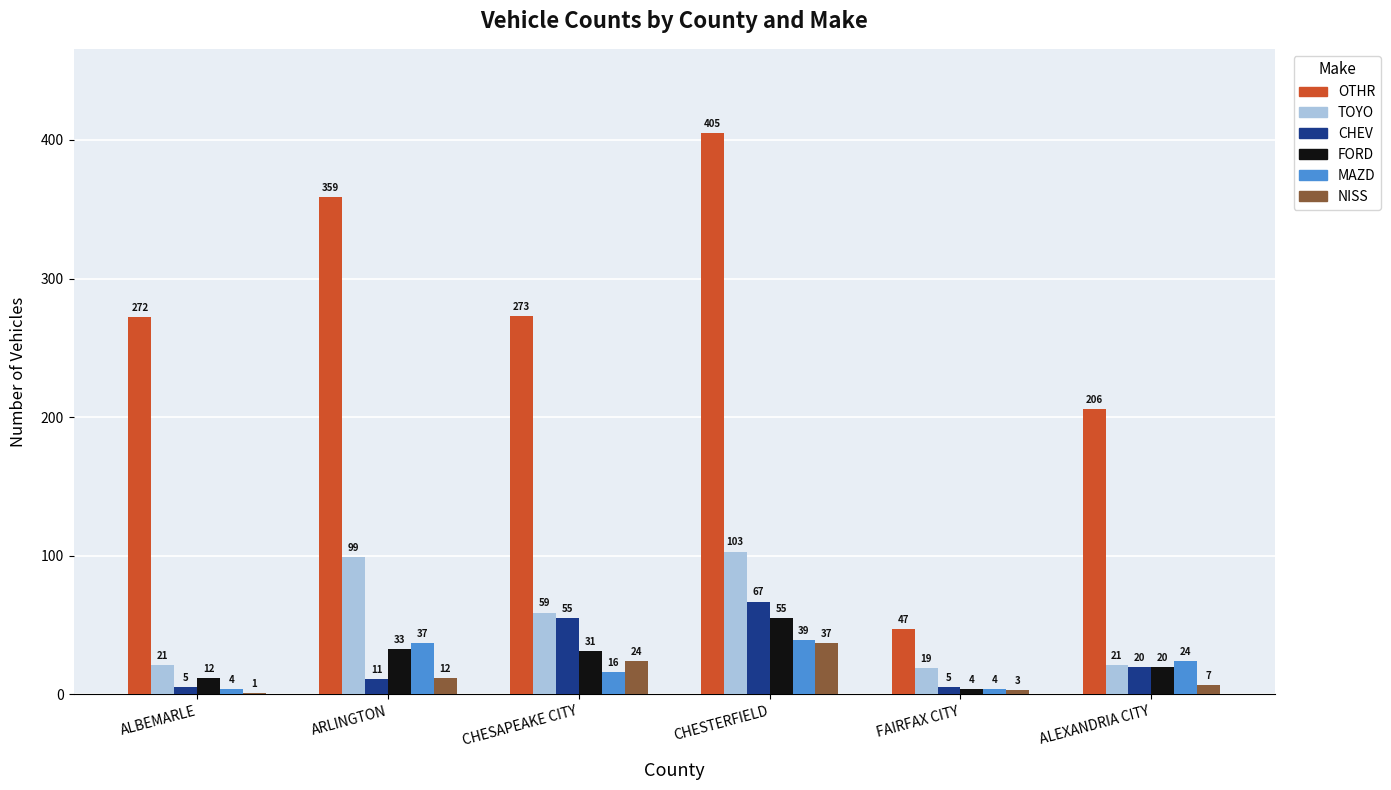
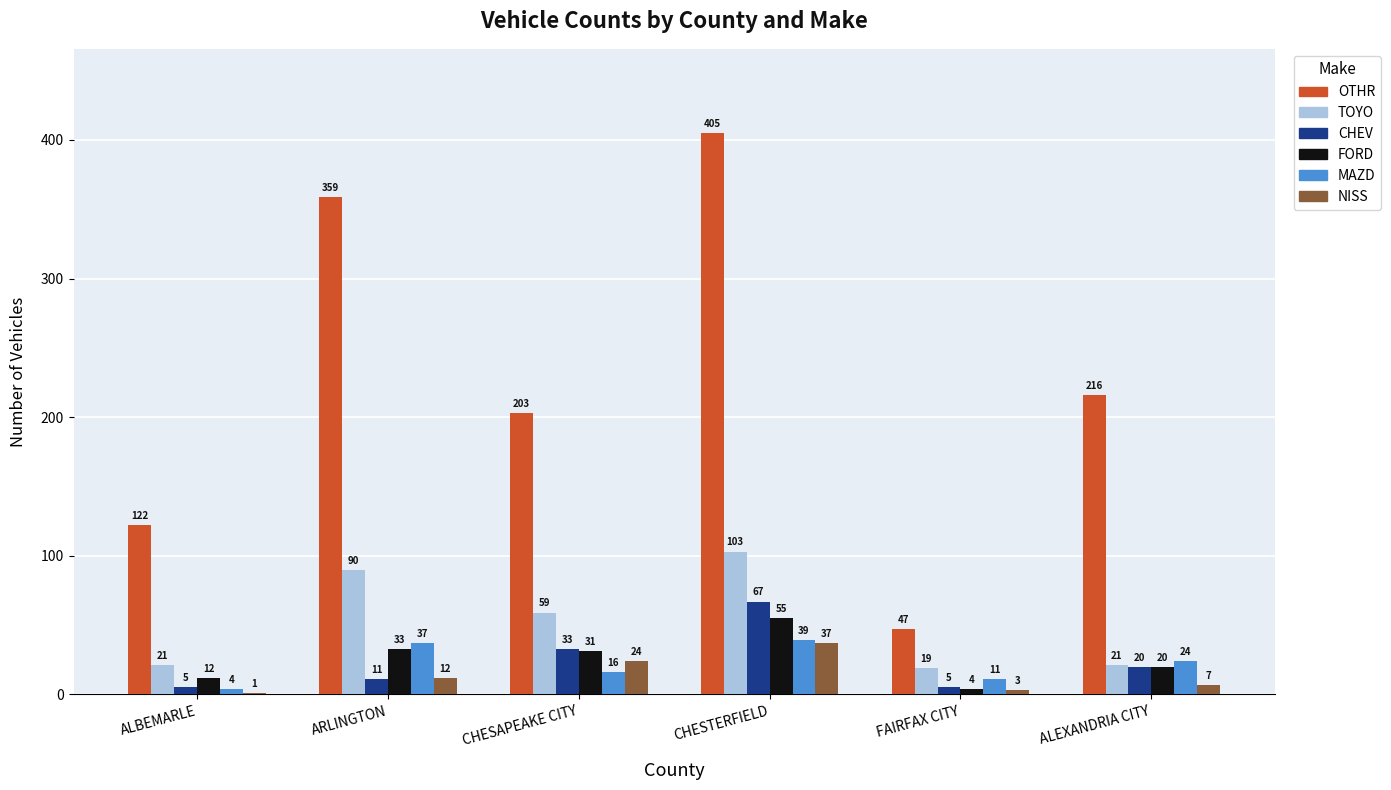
OTHR, ALBEMARLE: 272 -> 122
TOYO, ARLINGTON: 99 -> 90
OTHR, CHESAPEAKE CITY: 273 -> 203
CHEV, CHESAPEAKE CITY: 55 -> 33
MAZD, FAIRFAX CITY: 4 -> 11
OTHR, ALEXANDRIA CITY: 206 -> 216
